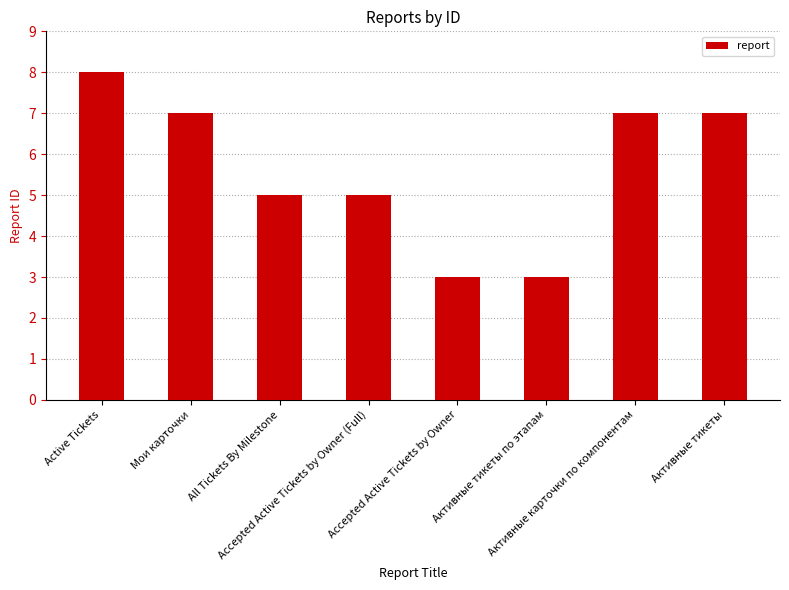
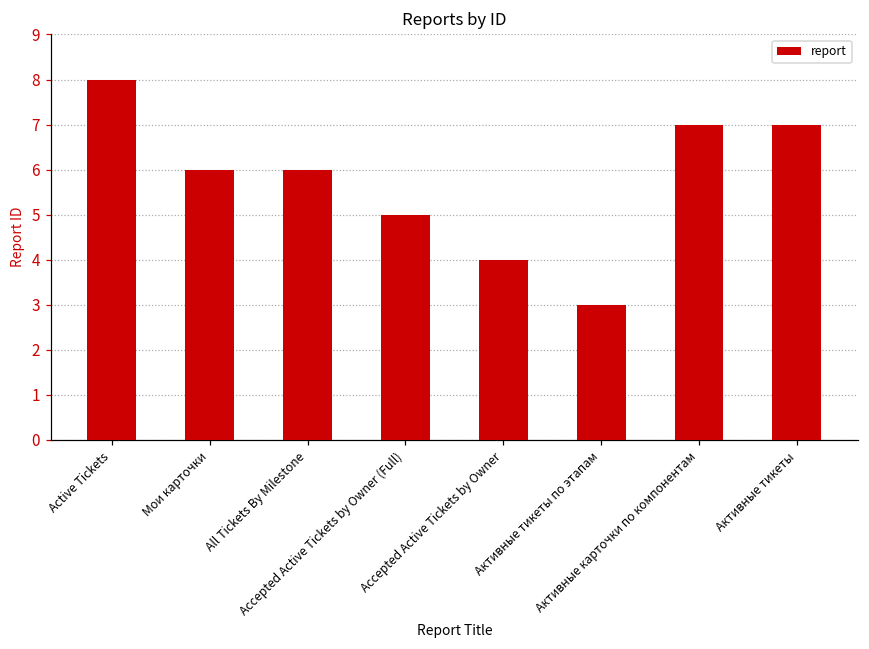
Мои карточки: 7 -> 6
All Tickets By Milestone: 5 -> 6
Accepted Active Tickets by Owner: 3 -> 4
